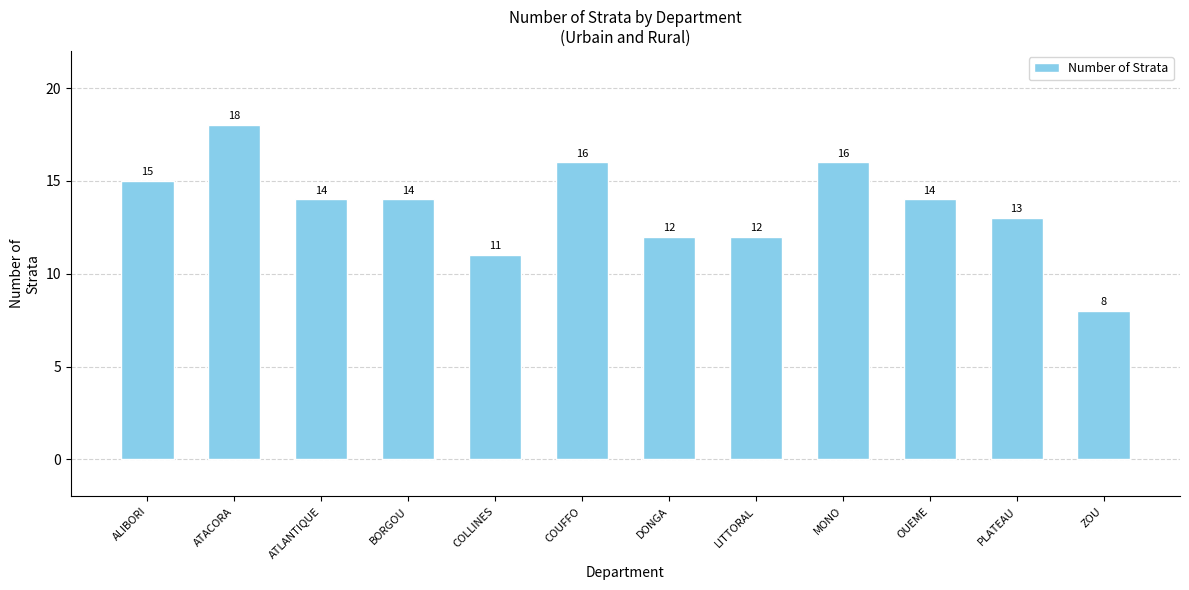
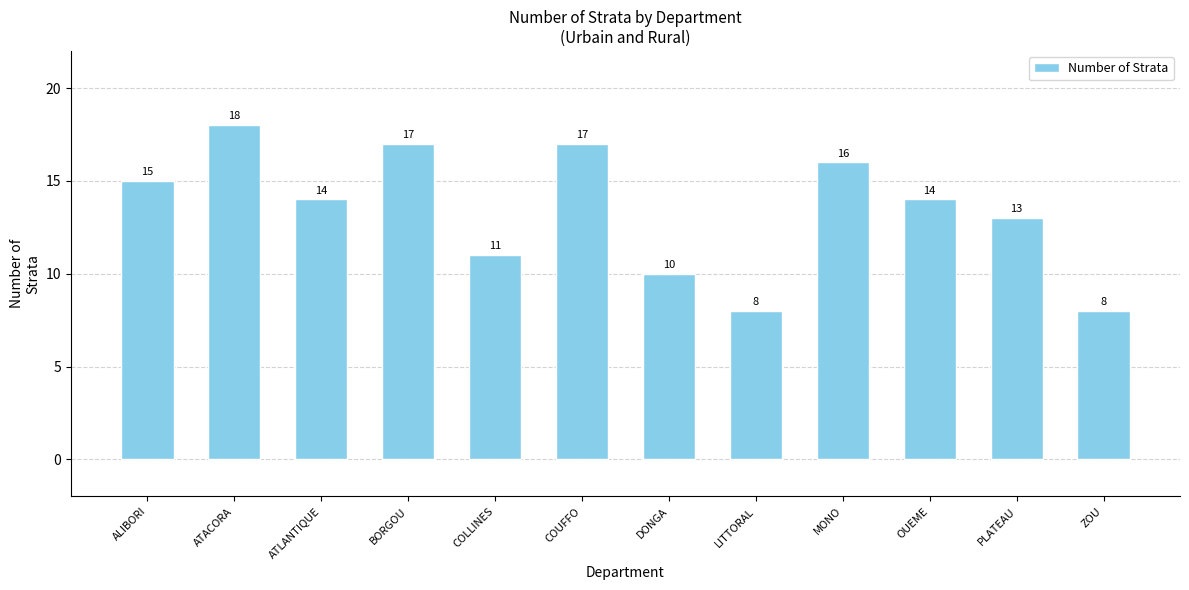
BORGOU: 14 -> 17
COUFFO: 16 -> 17
DONGA: 12 -> 10
LITTORAL: 12 -> 8
